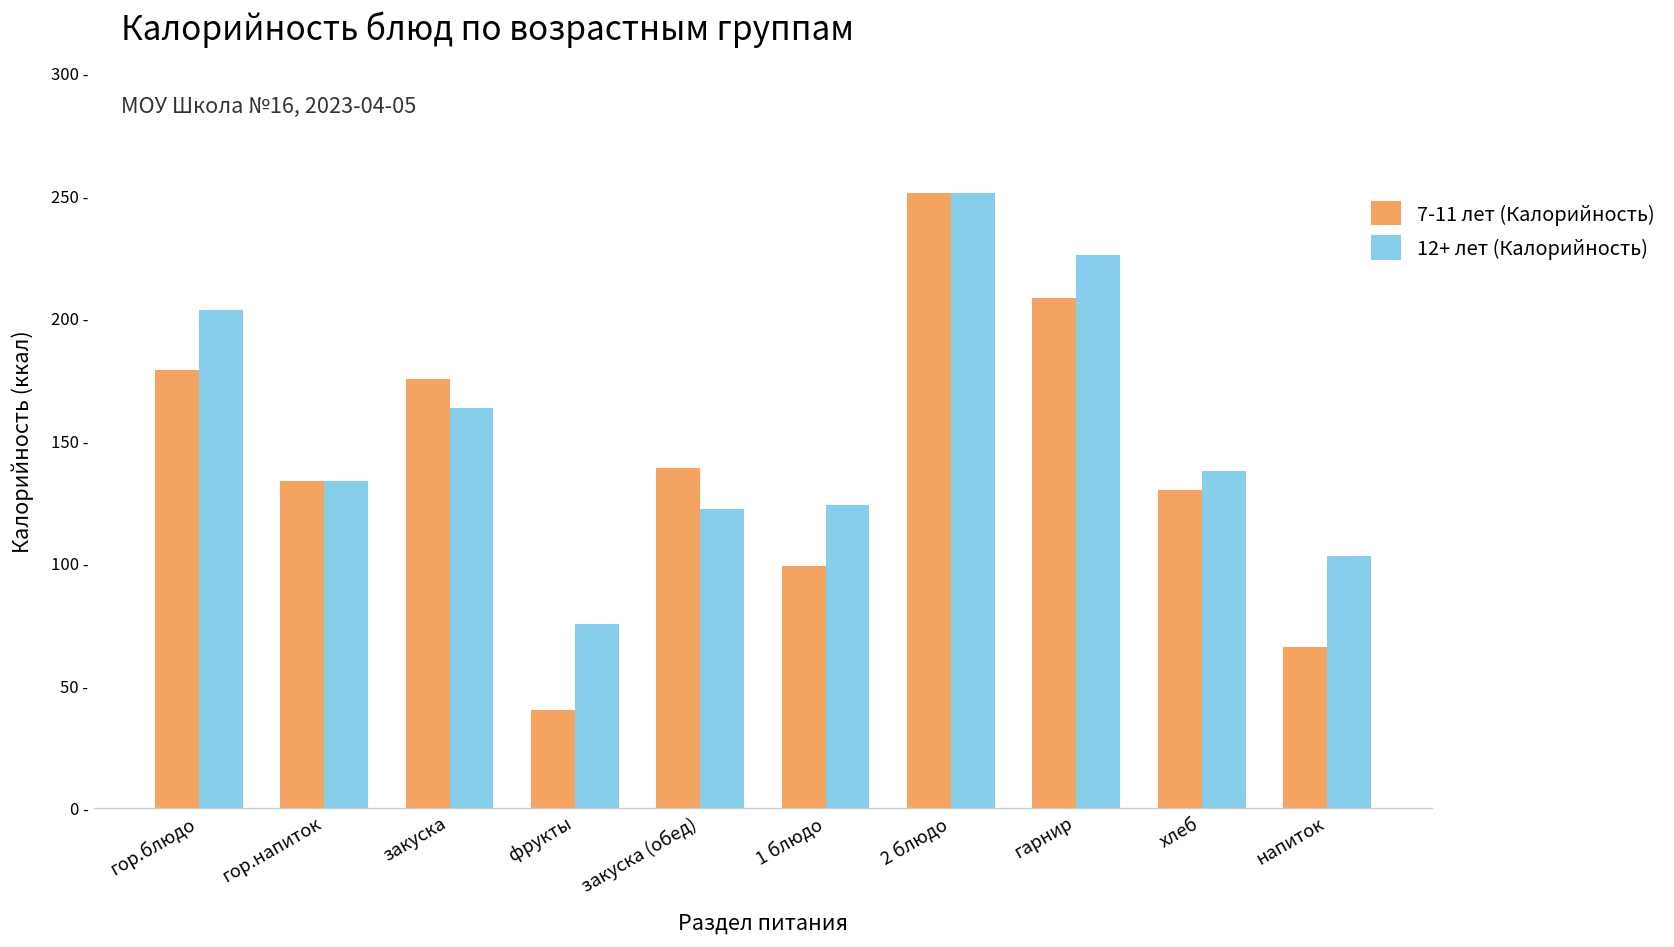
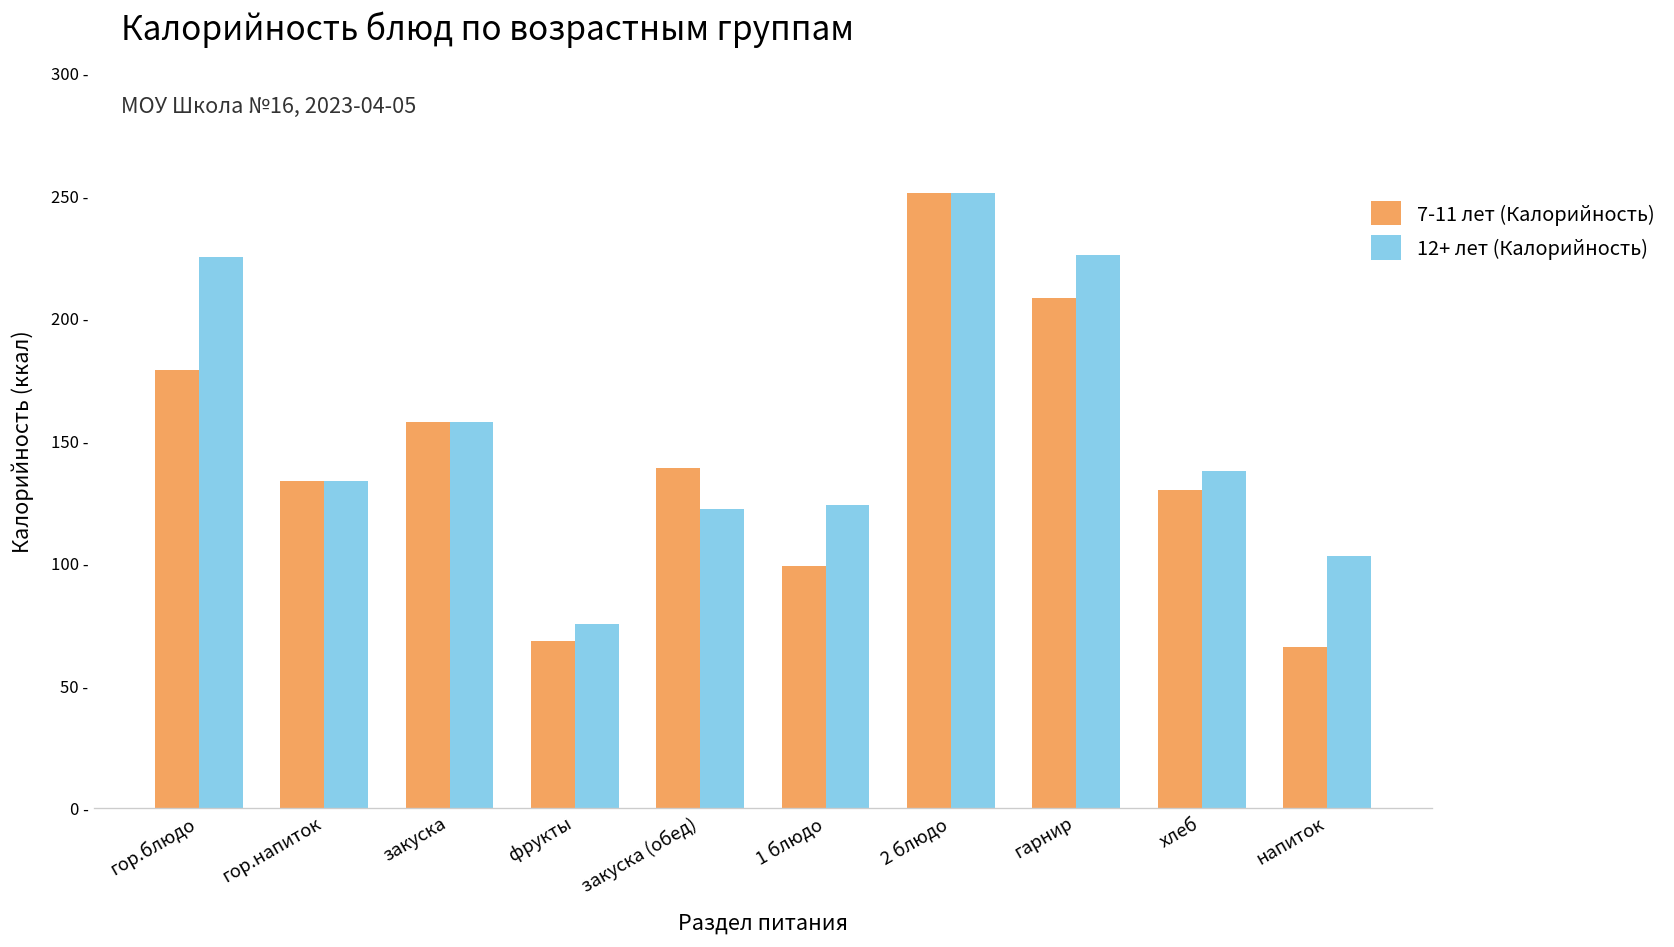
12+ лет (Калорийность), гор.блюдо: 203 - -> 225 -
7-11 лет (Калорийность), закуска: 175 - -> 158 -
12+ лет (Калорийность), закуска: 163 - -> 158 -
7-11 лет (Калорийность), фрукты: 40 - -> 68 -
